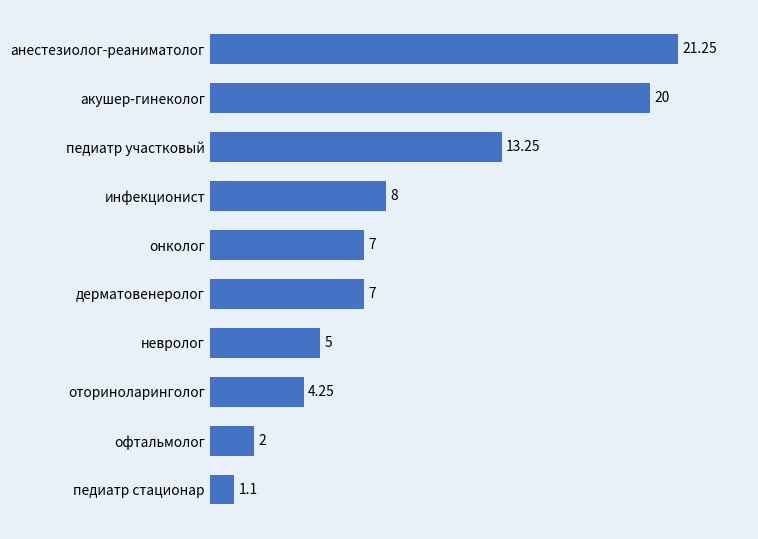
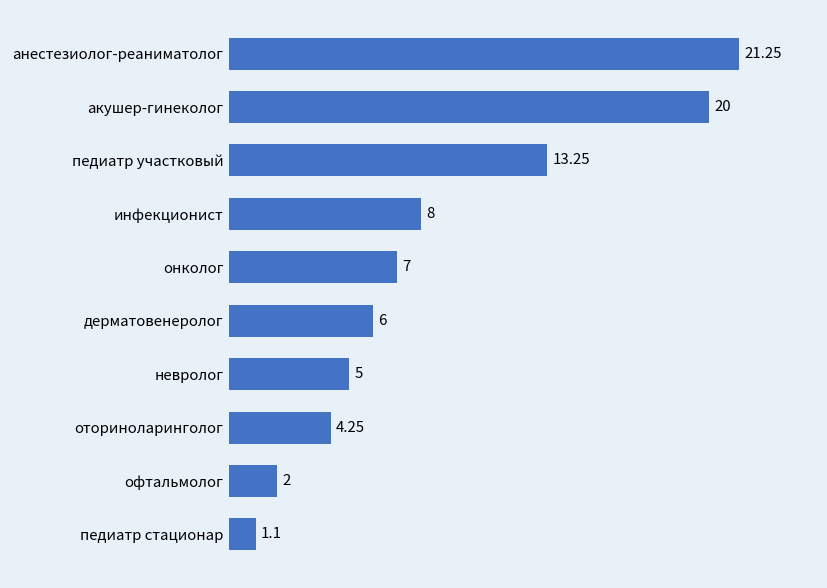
дерматовенеролог: 7 -> 6
